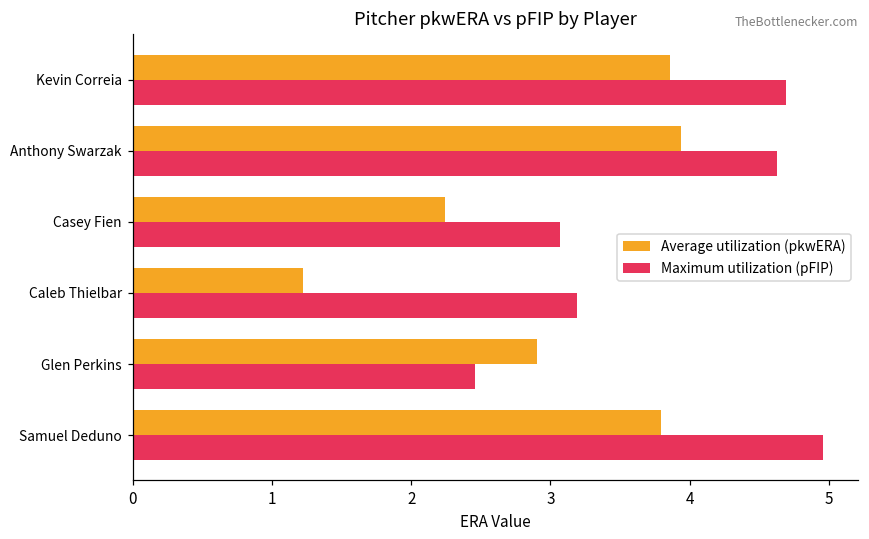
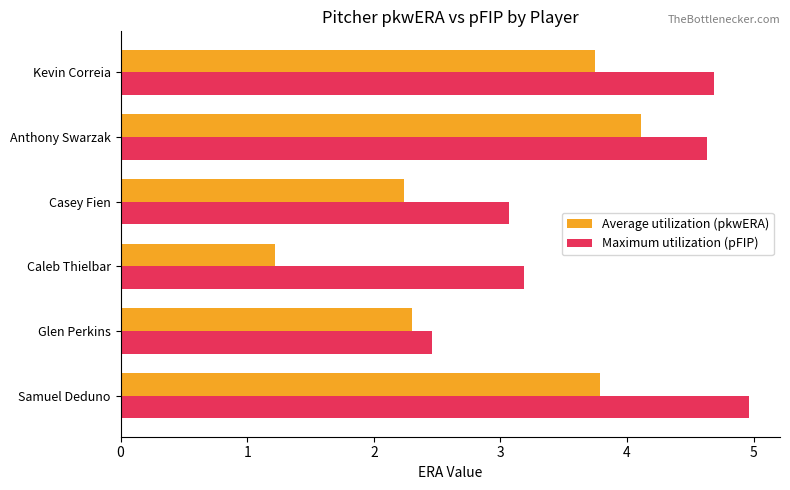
Average utilization (pkwERA), Kevin Correia: 3.86 -> 3.75
Average utilization (pkwERA), Anthony Swarzak: 3.94 -> 4.11
Average utilization (pkwERA), Glen Perkins: 2.9 -> 2.3
